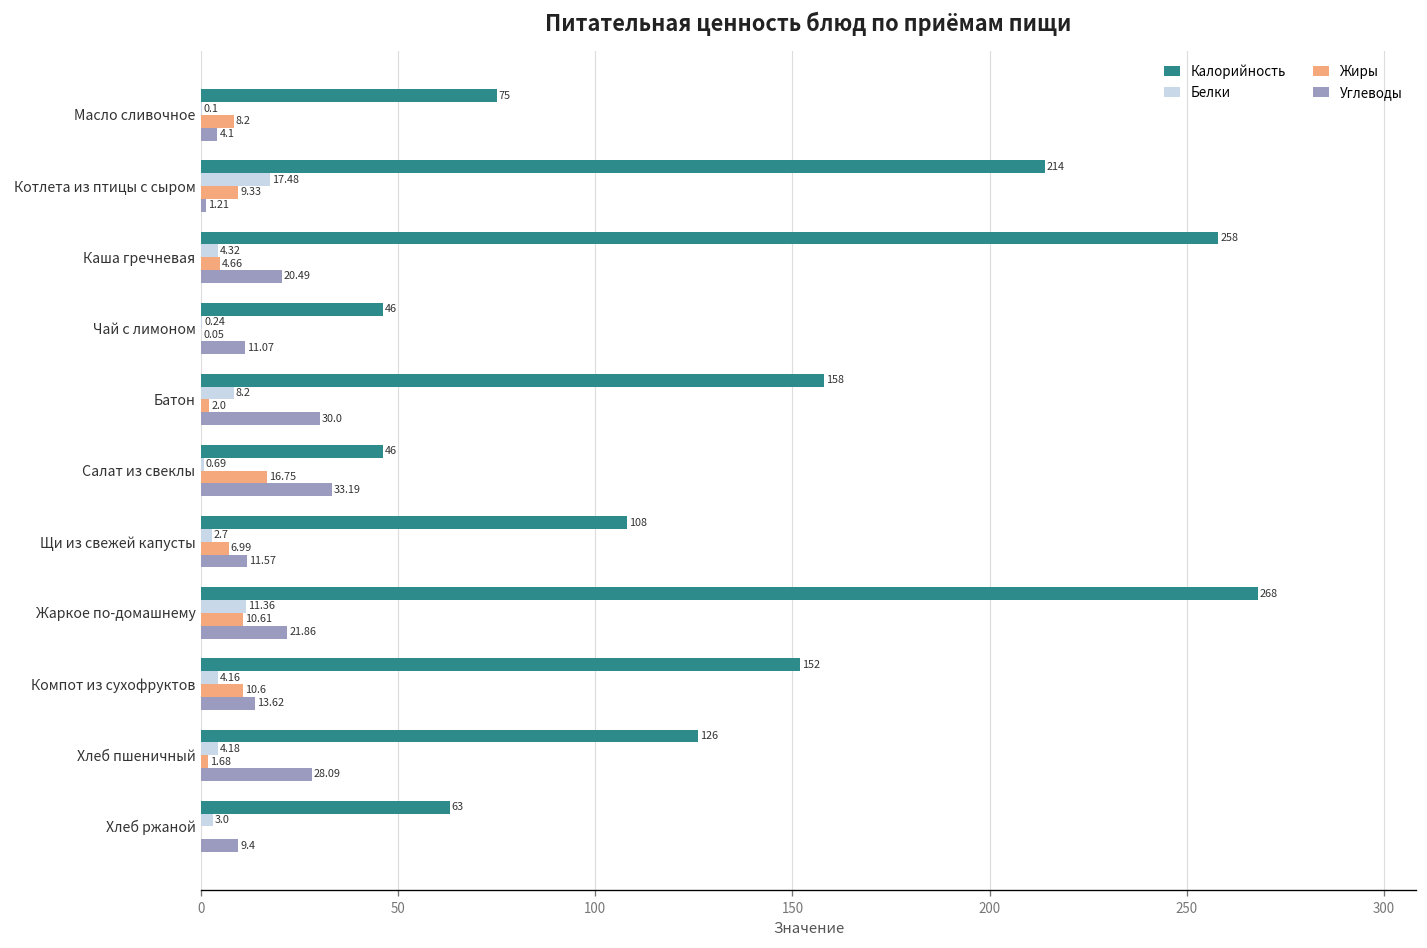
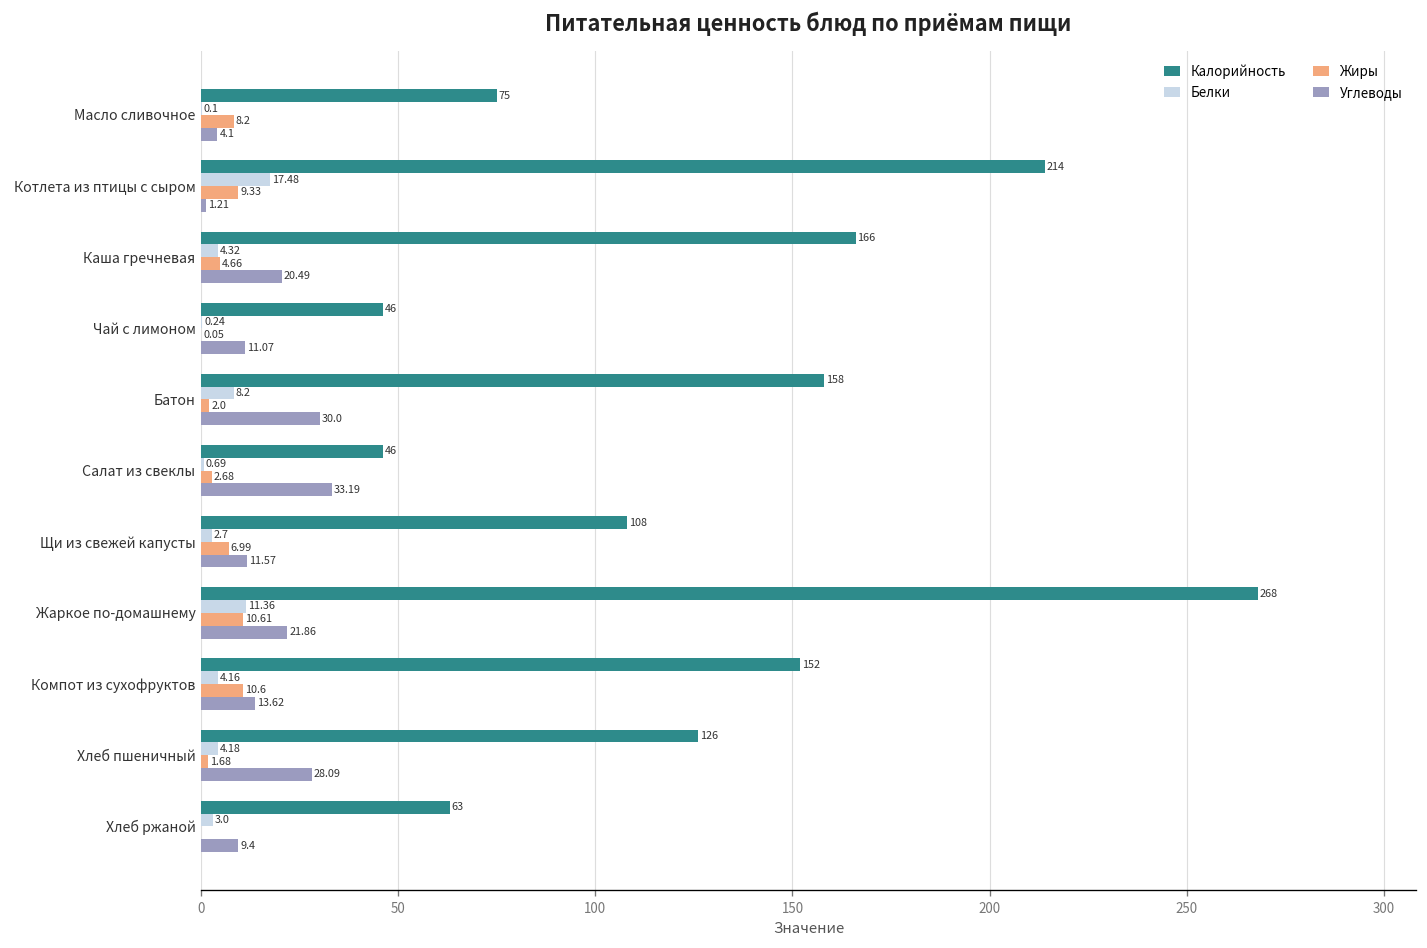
Калорийность, Каша гречневая: 258 -> 166
Жиры, Салат из свеклы: 16.75 -> 2.68
